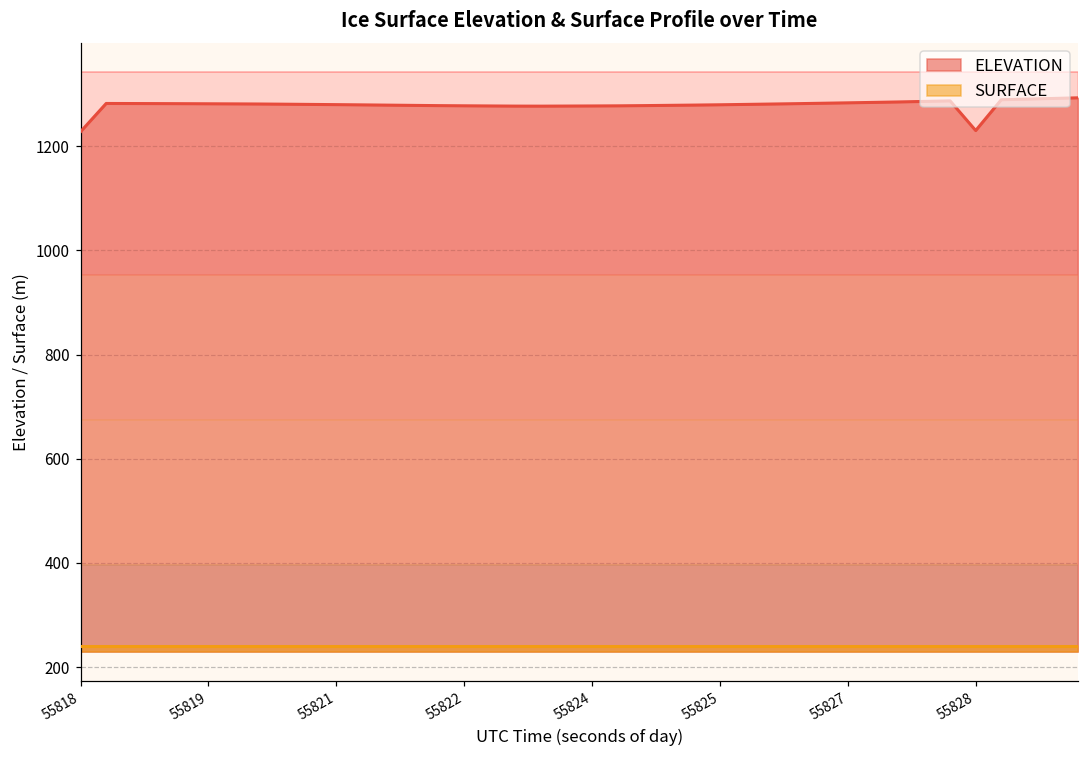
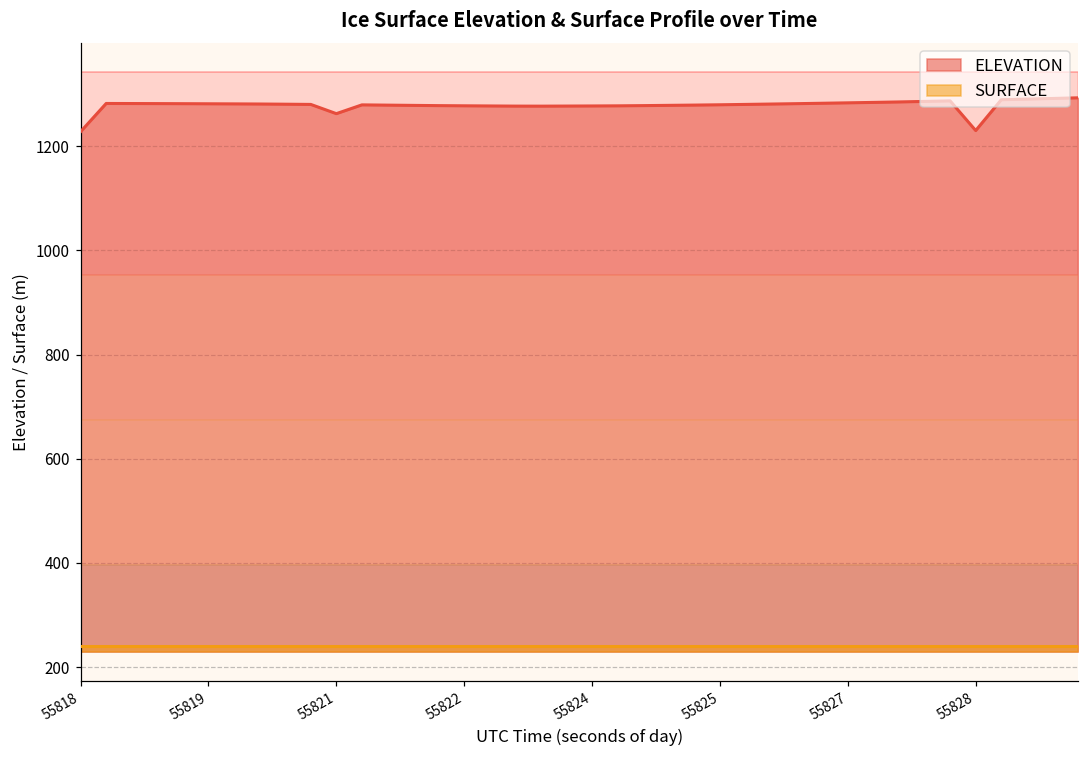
ELEVATION, 55821: 1280 -> 1260
